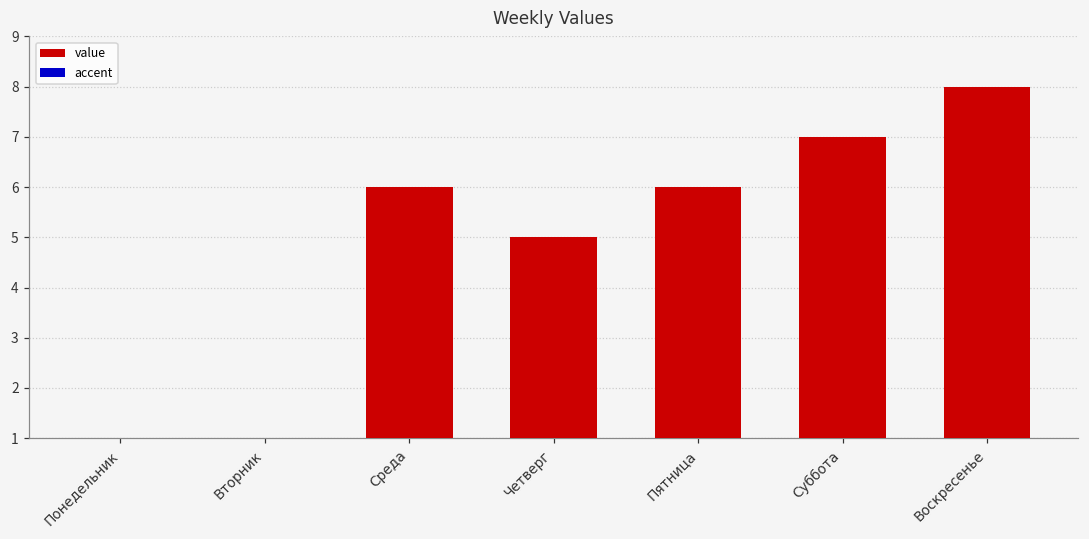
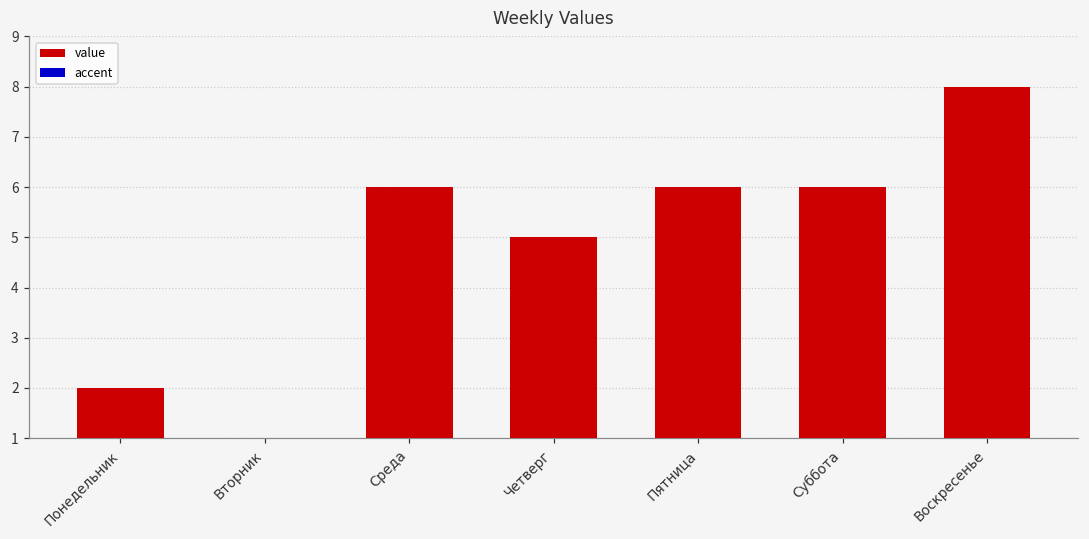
value, Понедельник: 1 -> 2
value, Суббота: 7 -> 6
